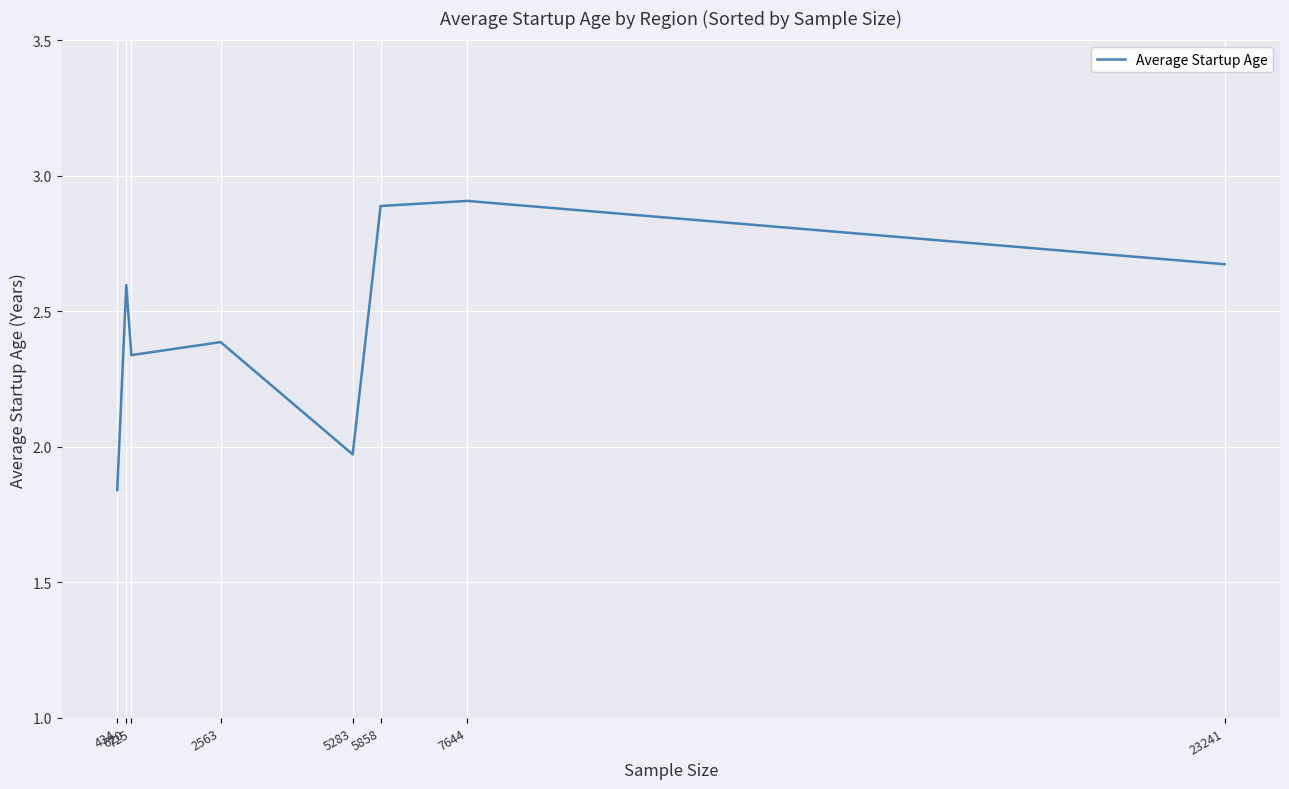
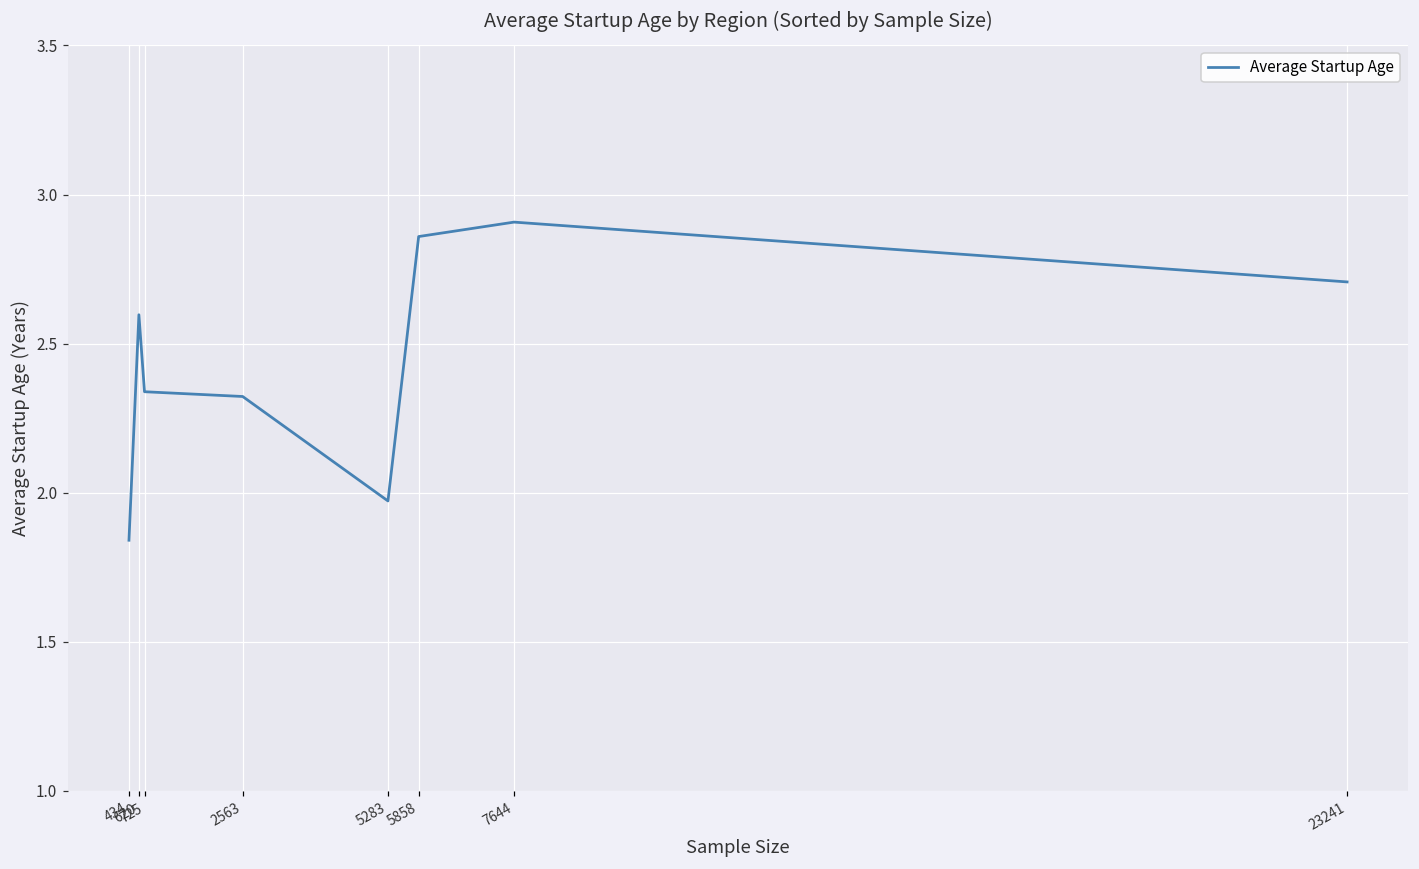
2563: 2.39 -> 2.32
5858: 2.89 -> 2.86
23241: 2.67 -> 2.71
